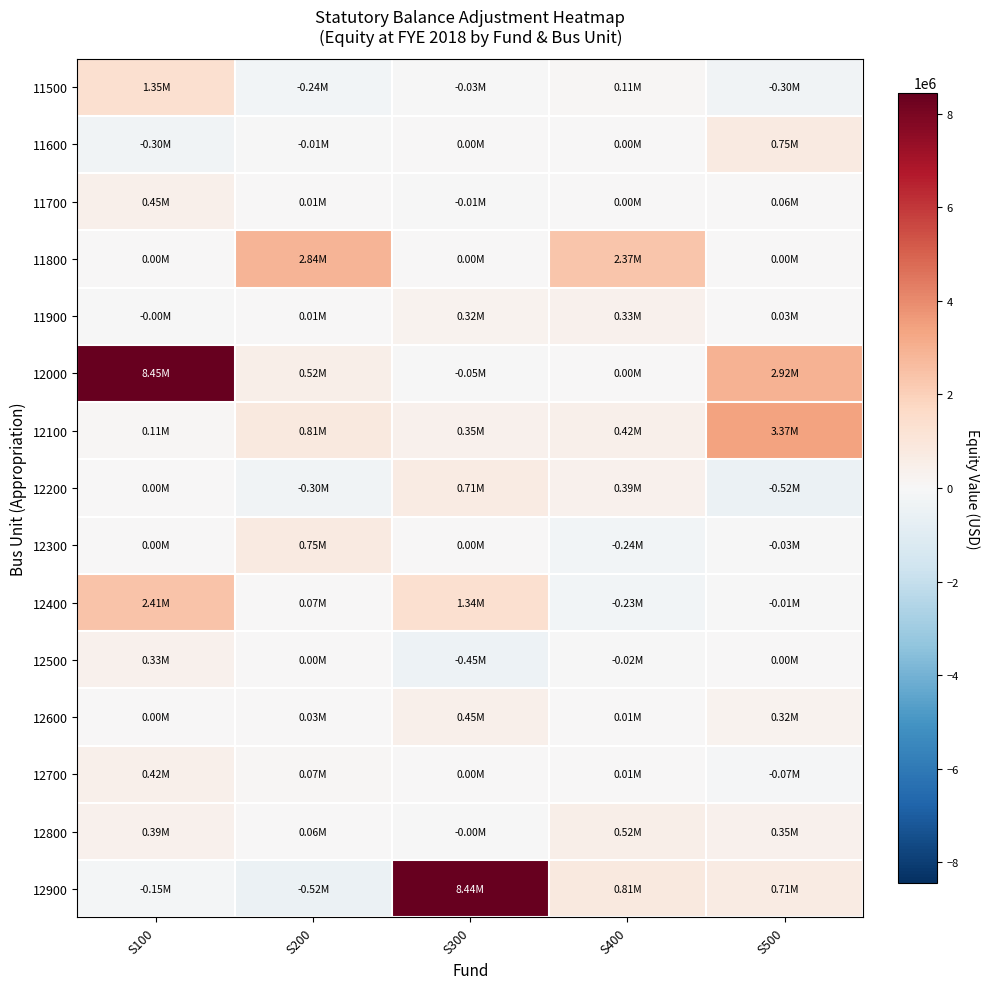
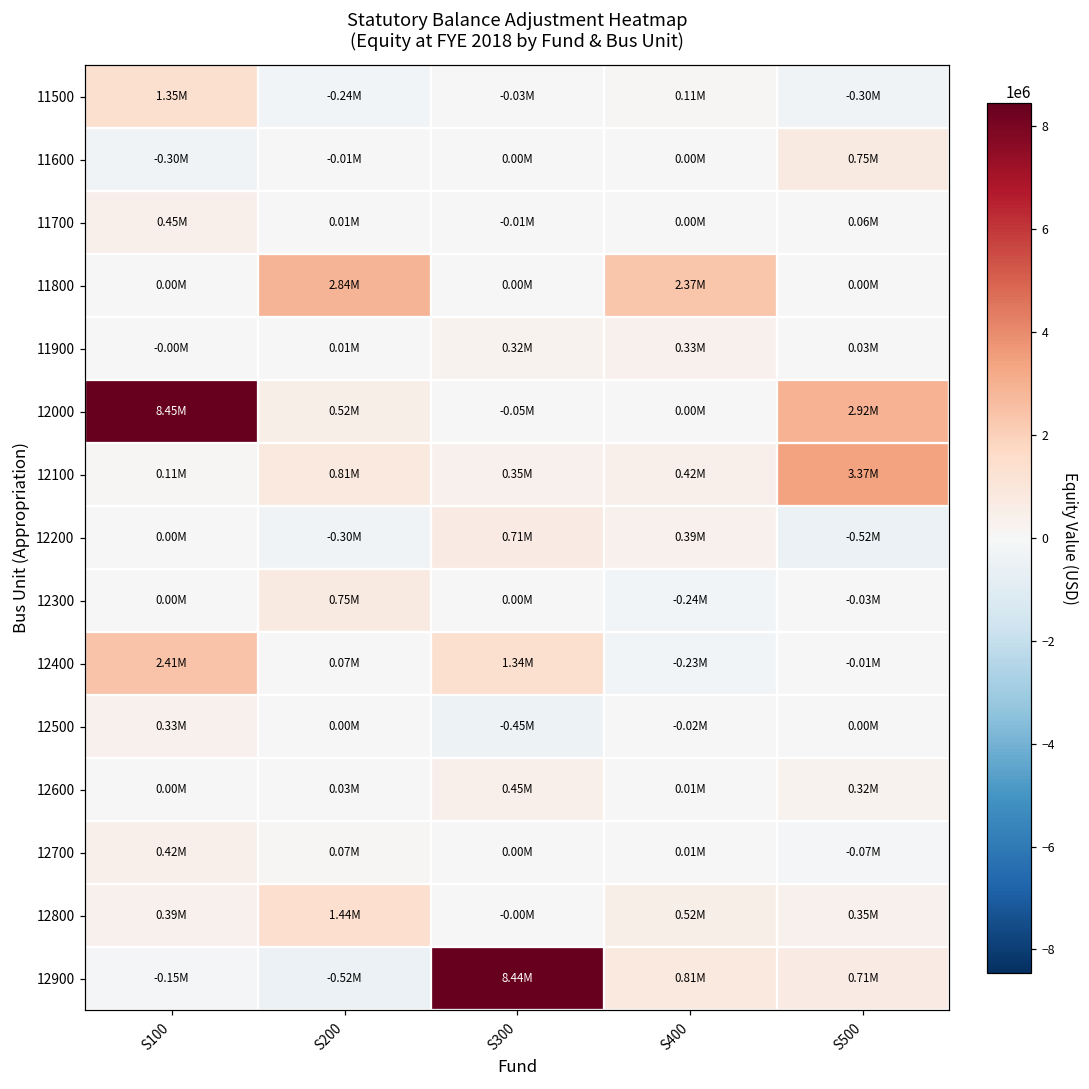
12800, S200: 0.06M -> 1.44M
